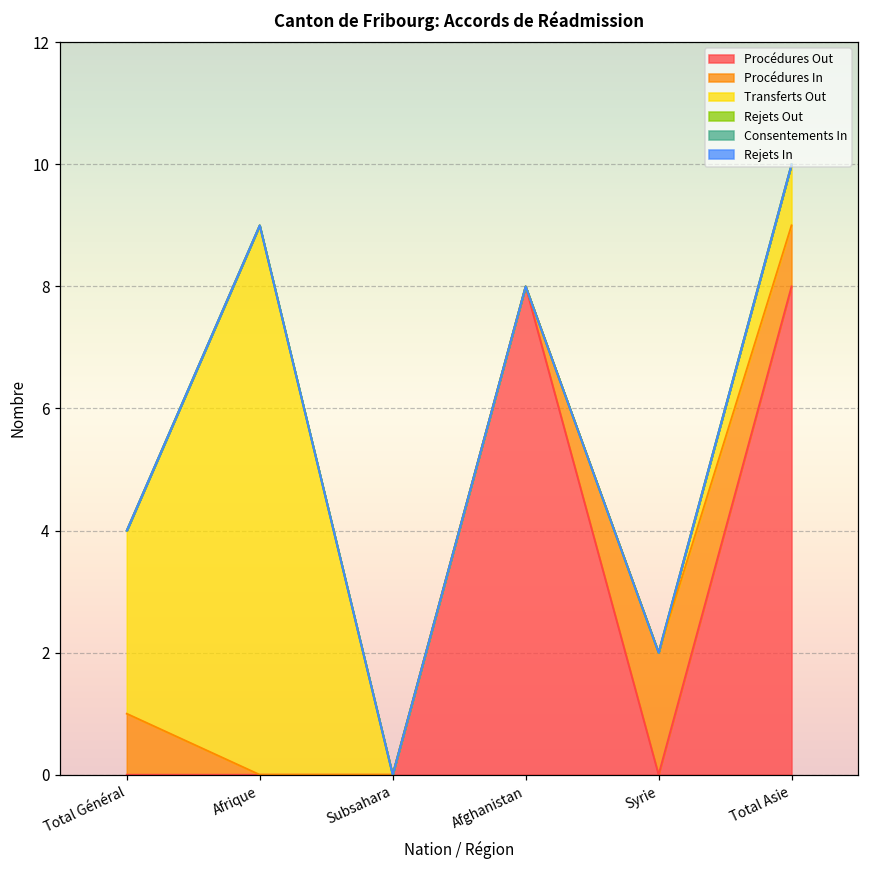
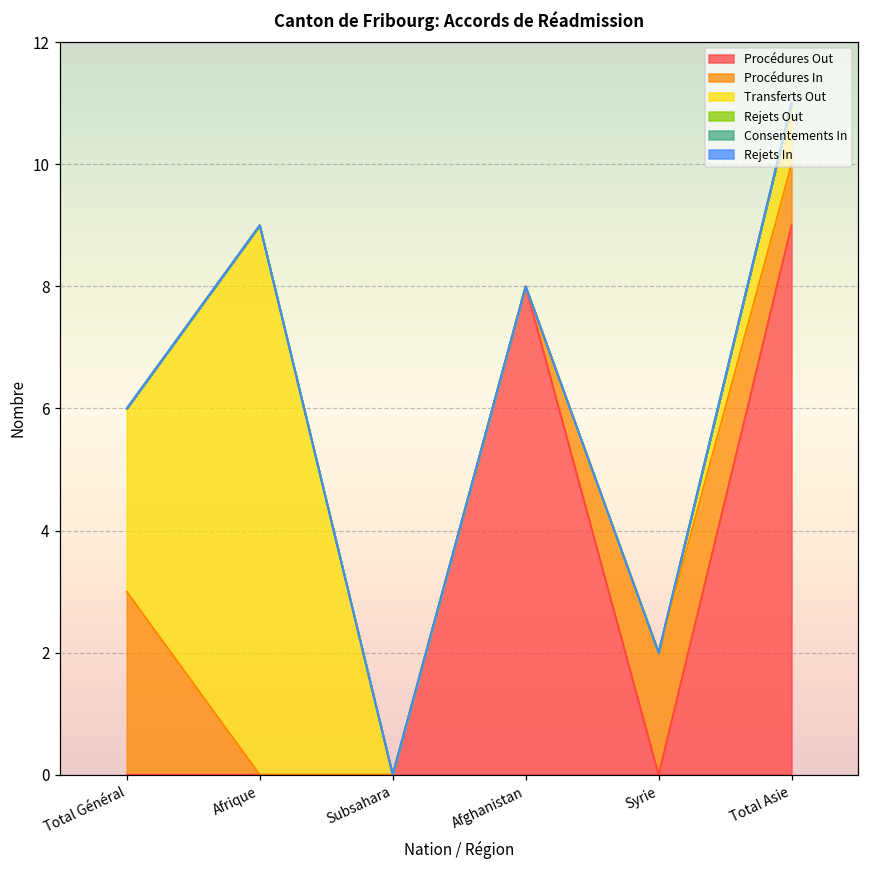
Procédures In, Total Général: 1 -> 3
Procédures Out, Total Asie: 8 -> 9
